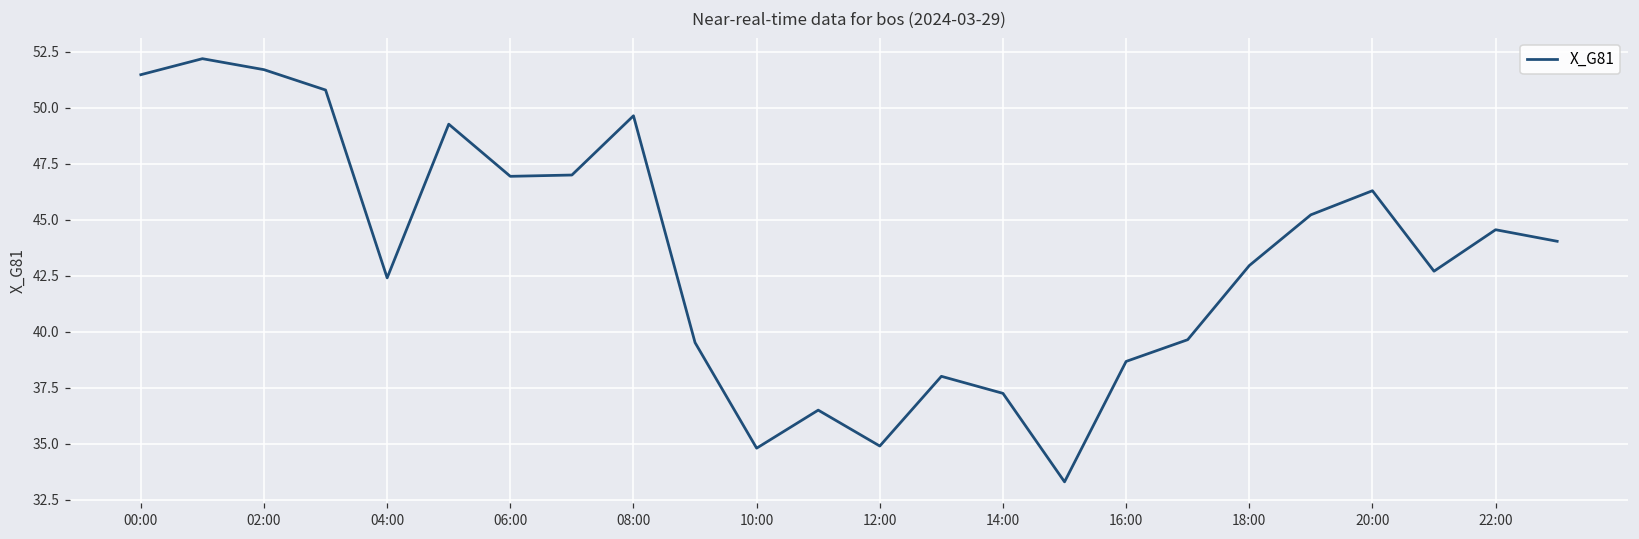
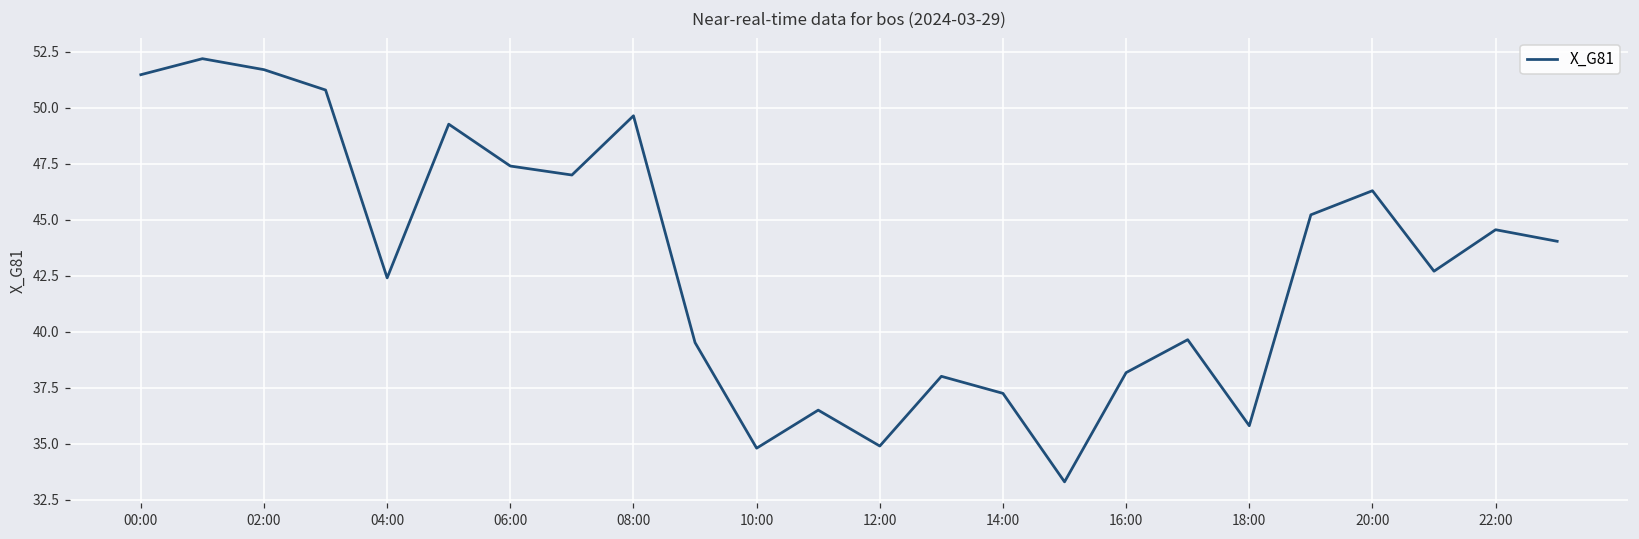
06:00: 46.9 -> 47.4
16:00: 38.7 -> 38.2
18:00: 43.0 -> 35.8
